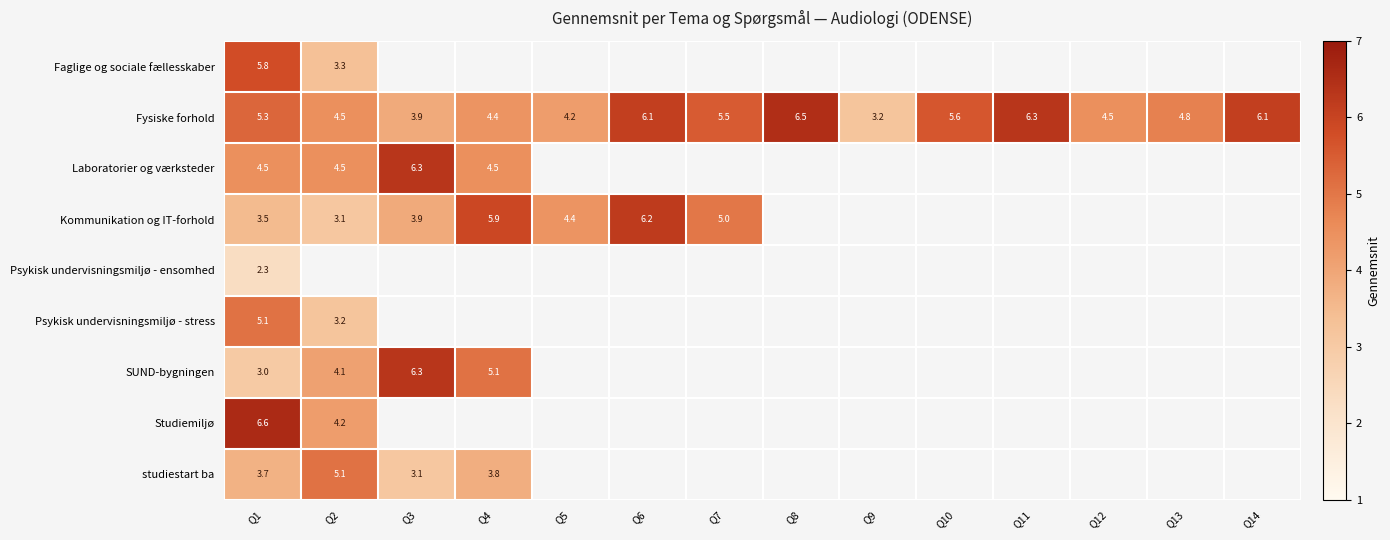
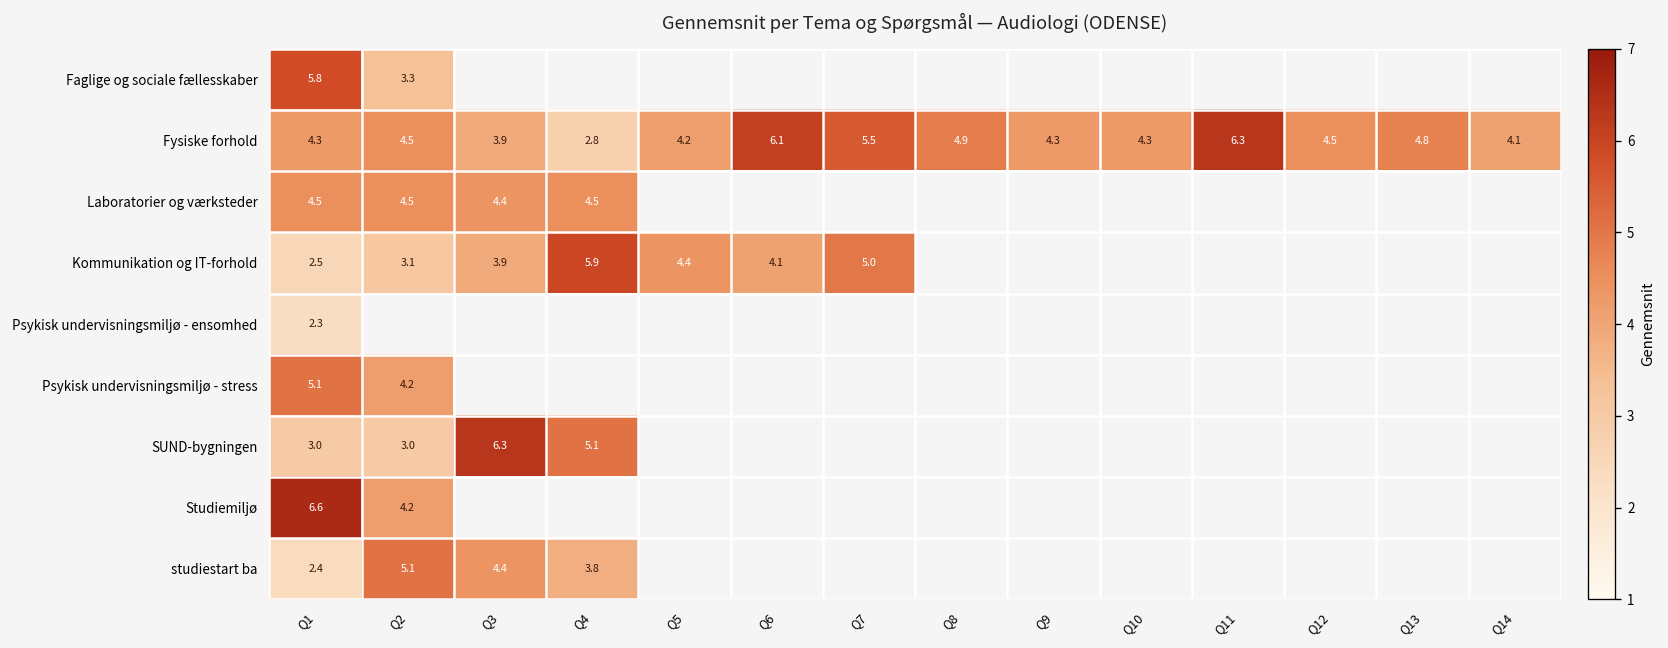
Fysiske forhold, Q1: 5.3 -> 4.3
Fysiske forhold, Q4: 4.4 -> 2.8
Fysiske forhold, Q8: 6.5 -> 4.9
Fysiske forhold, Q9: 3.2 -> 4.3
Fysiske forhold, Q10: 5.6 -> 4.3
Fysiske forhold, Q14: 6.1 -> 4.1
Laboratorier og værksteder, Q3: 6.3 -> 4.4
Kommunikation og IT-forhold, Q1: 3.5 -> 2.5
Kommunikation og IT-forhold, Q6: 6.2 -> 4.1
Psykisk undervisningsmiljø - stress, Q2: 3.2 -> 4.2
SUND-bygningen, Q2: 4.1 -> 3.0
studiestart ba, Q1: 3.7 -> 2.4
studiestart ba, Q3: 3.1 -> 4.4
